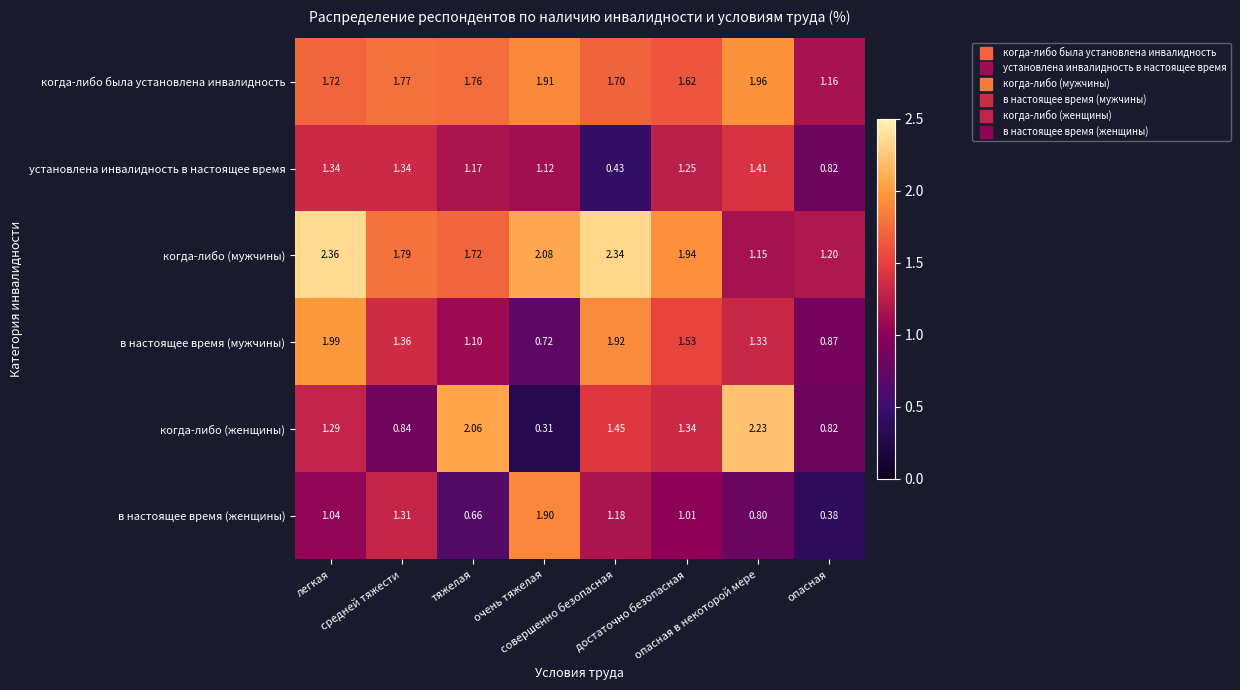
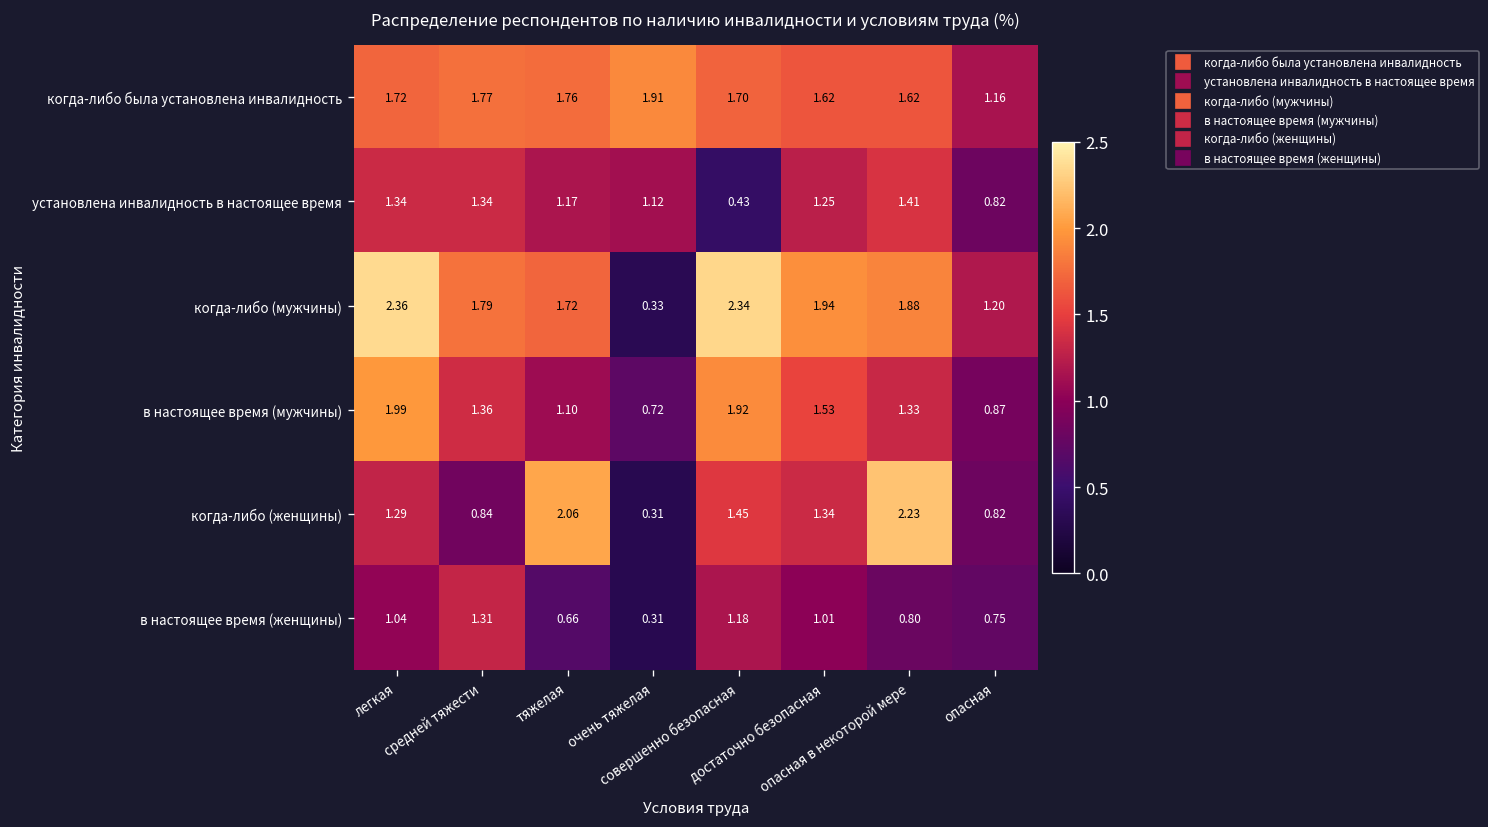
когда-либо была установлена инвалидность, опасная в некоторой мере: 1.96 -> 1.62
когда-либо (мужчины), очень тяжелая: 2.08 -> 0.33
когда-либо (мужчины), опасная в некоторой мере: 1.15 -> 1.88
в настоящее время (женщины), очень тяжелая: 1.90 -> 0.31
в настоящее время (женщины), опасная: 0.38 -> 0.75
